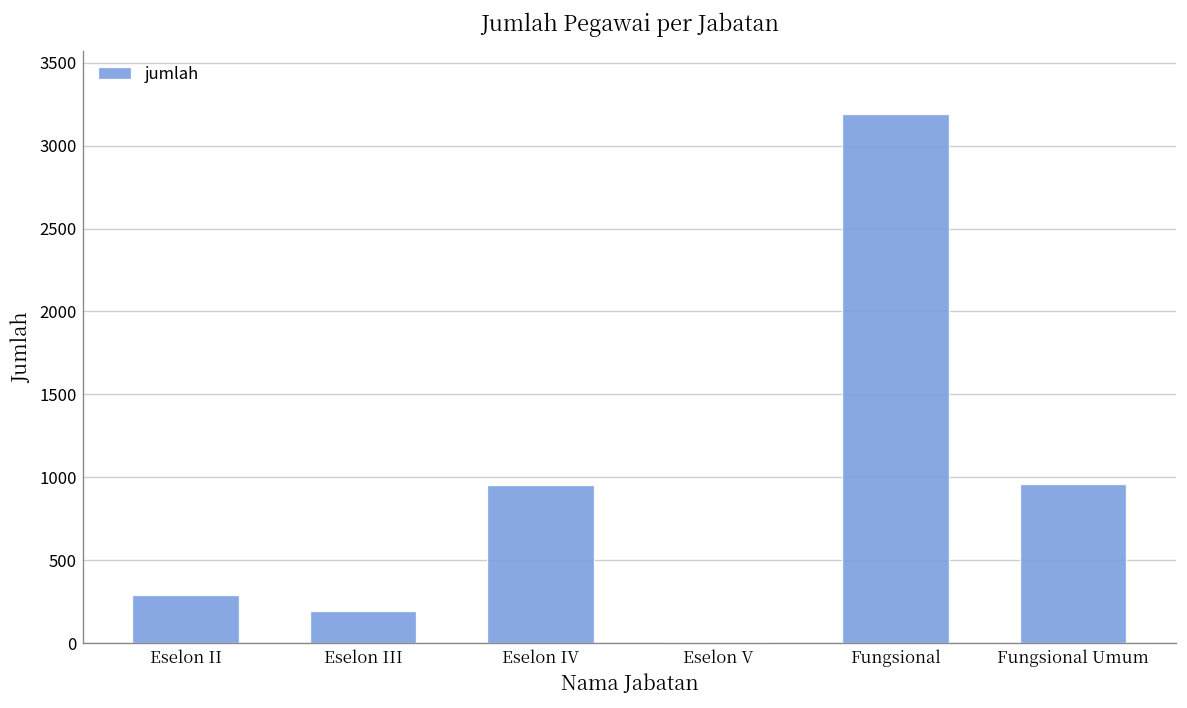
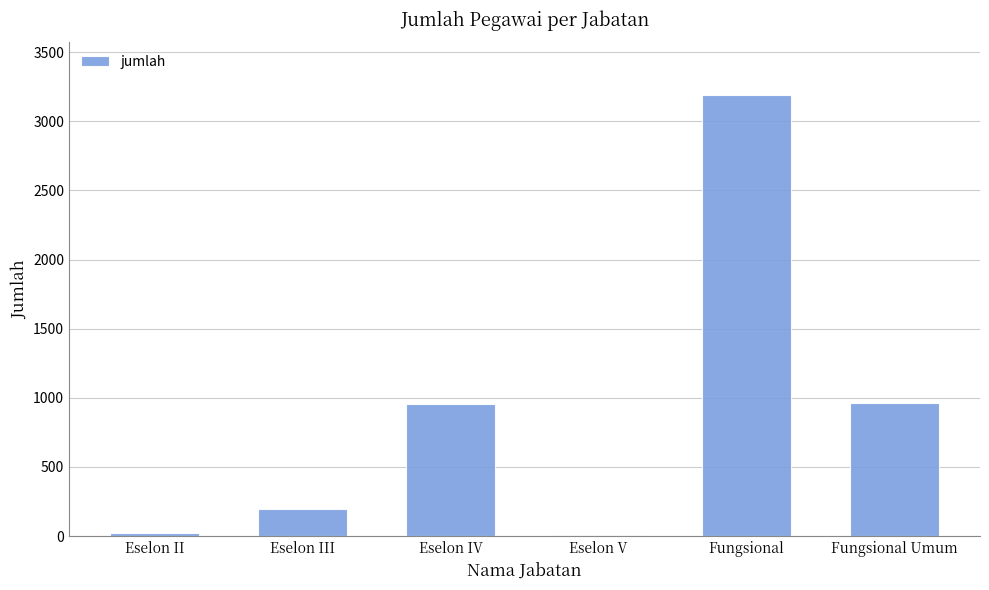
Eselon II: 290 -> 20
